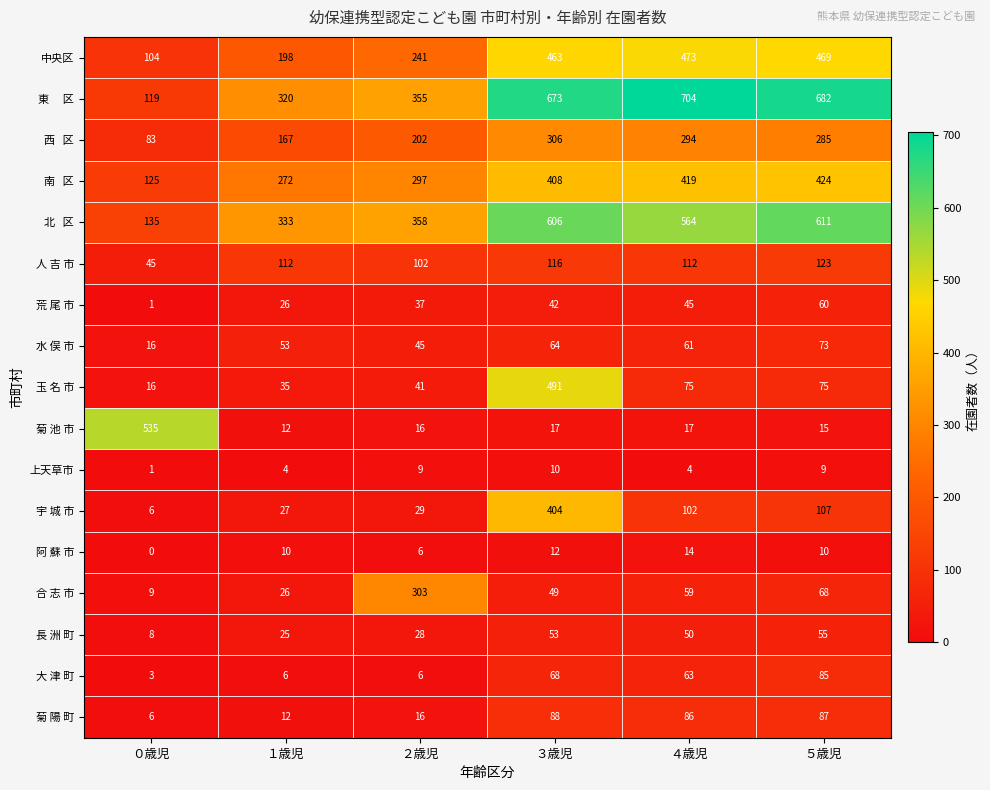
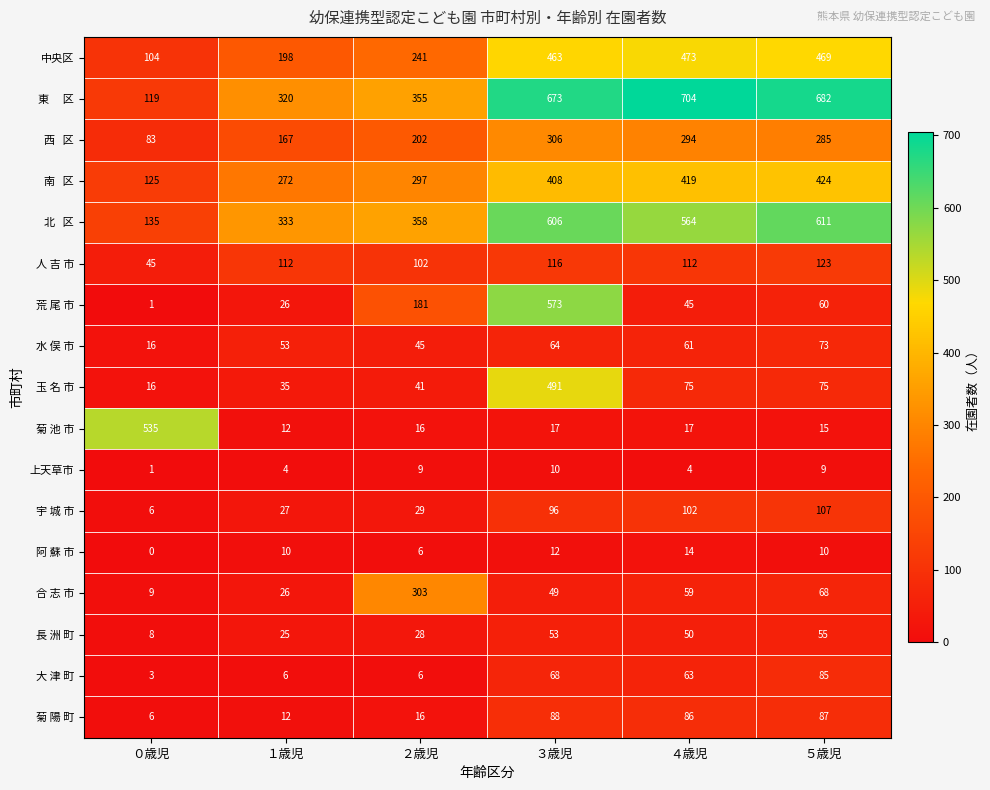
荒 尾 市, ２歳児: 37 -> 181
荒 尾 市, ３歳児: 42 -> 573
宇 城 市, ３歳児: 404 -> 96
